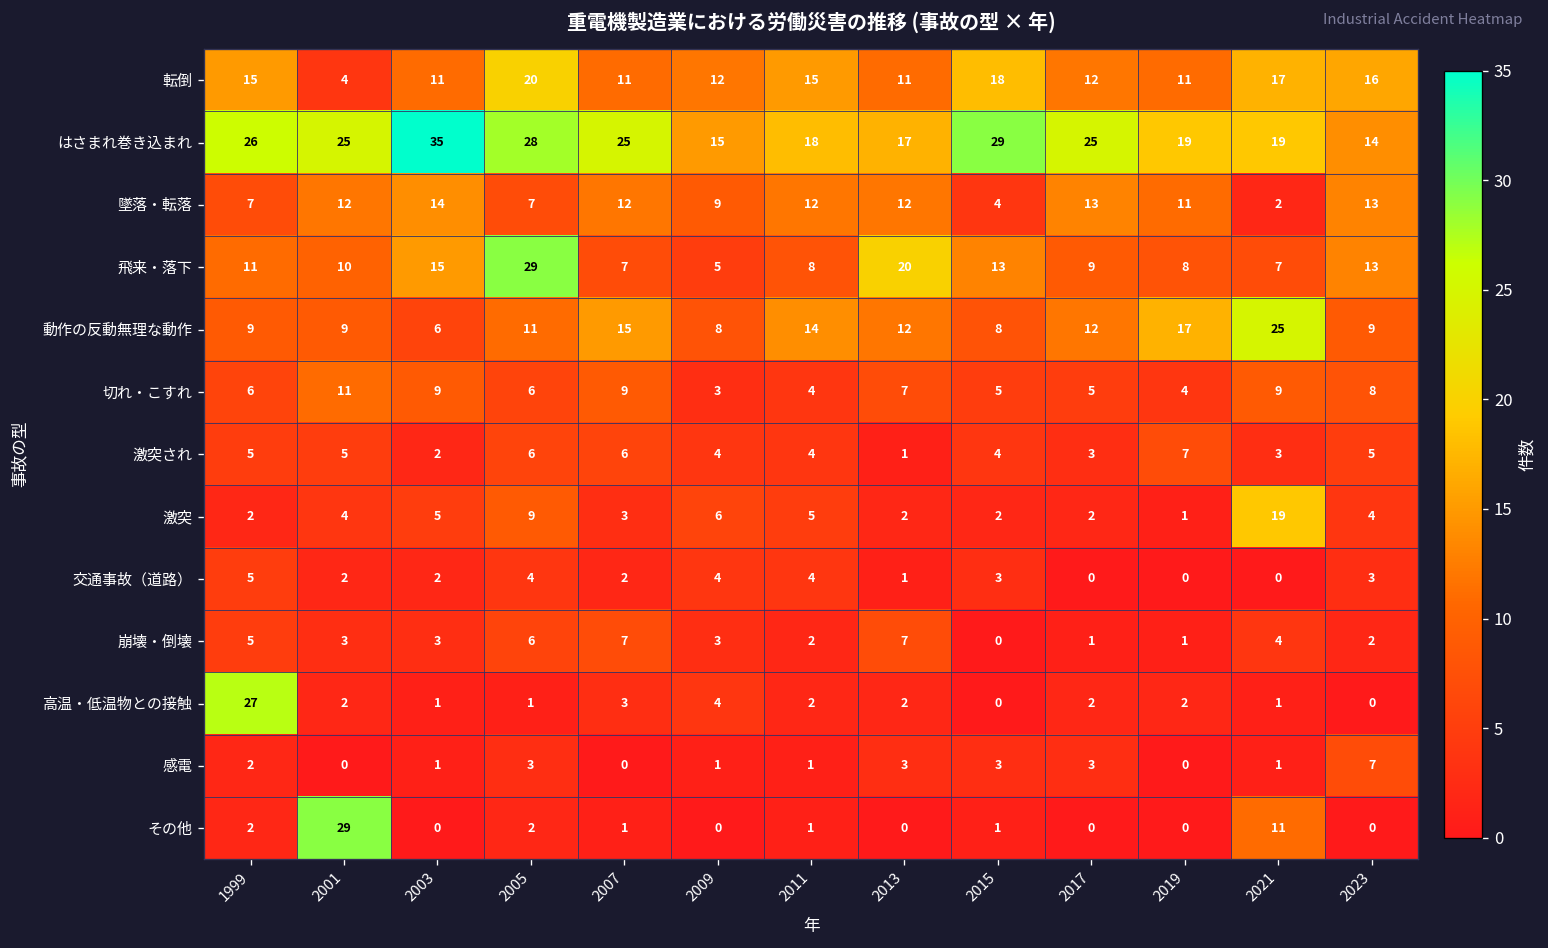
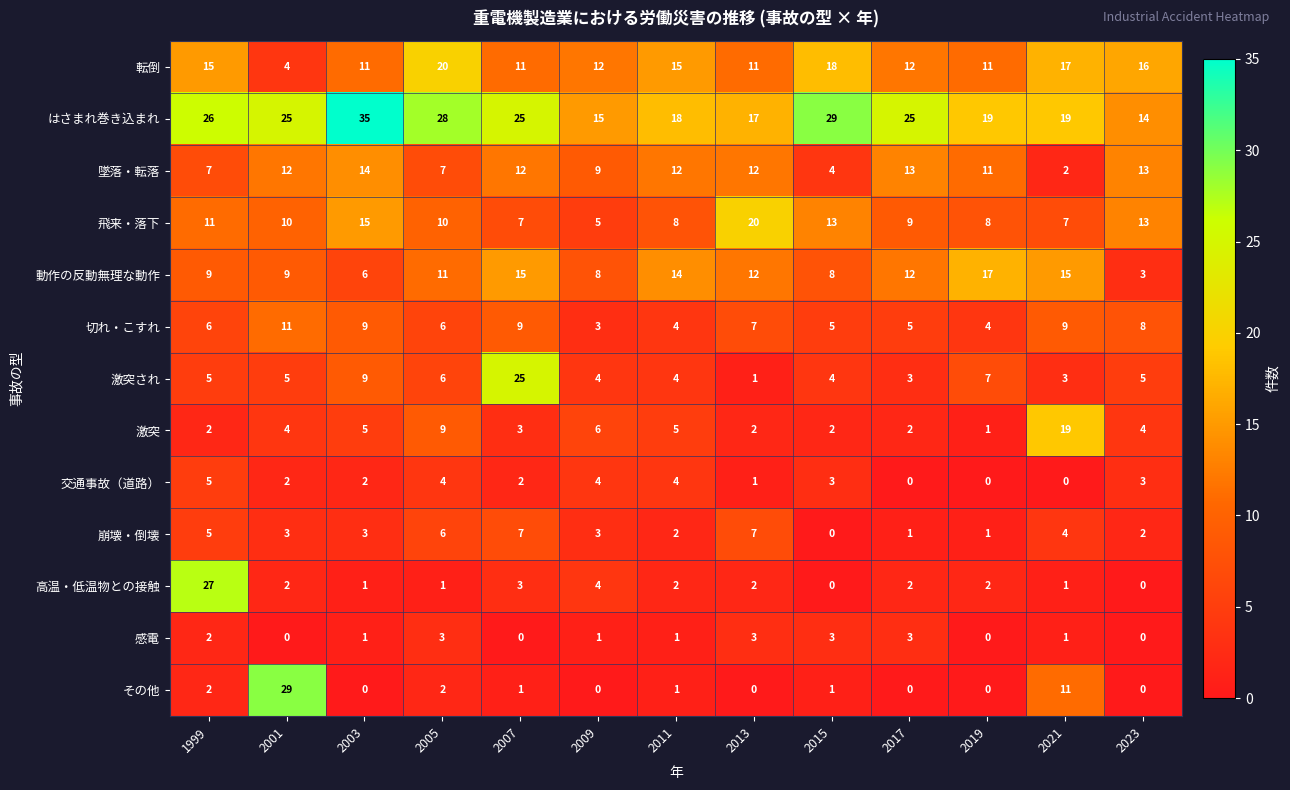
飛来・落下, 2005: 29 -> 10
動作の反動無理な動作, 2021: 25 -> 15
動作の反動無理な動作, 2023: 9 -> 3
激突され, 2003: 2 -> 9
激突され, 2007: 6 -> 25
感電, 2023: 7 -> 0
